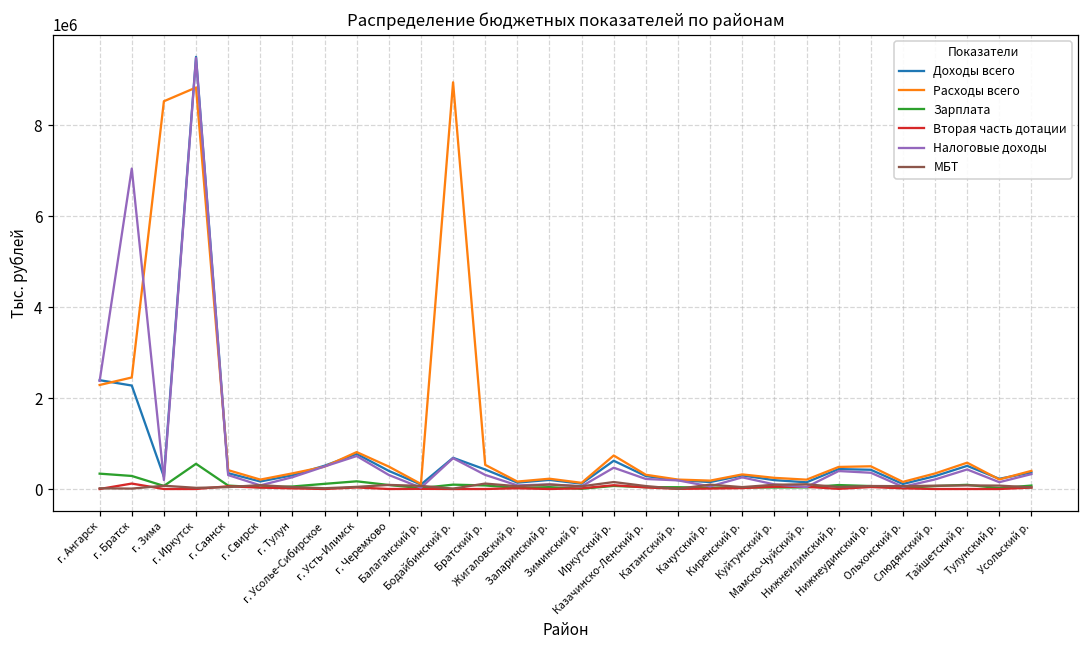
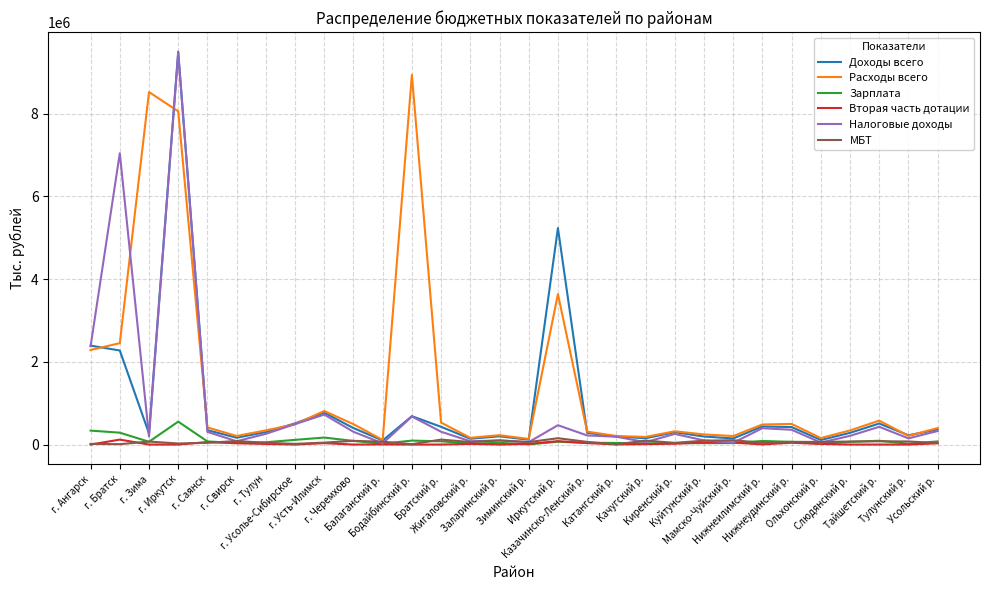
Расходы всего, г. Иркутск: 8800000 -> 8100000
Доходы всего, Иркутский р.: 600000 -> 5200000
Расходы всего, Иркутский р.: 700000 -> 3600000
